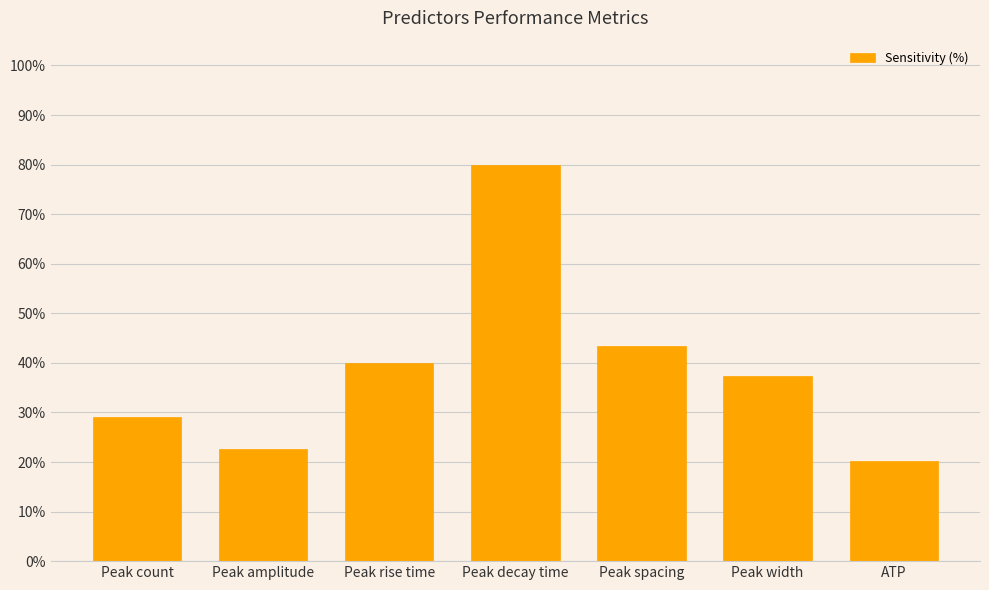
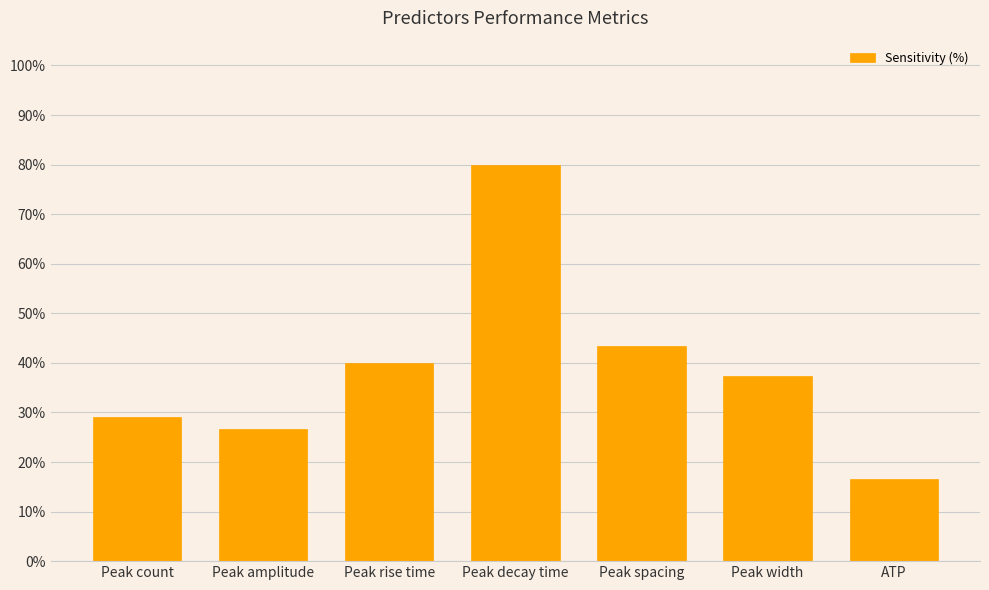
Peak amplitude: 23% -> 27%
ATP: 20% -> 17%
